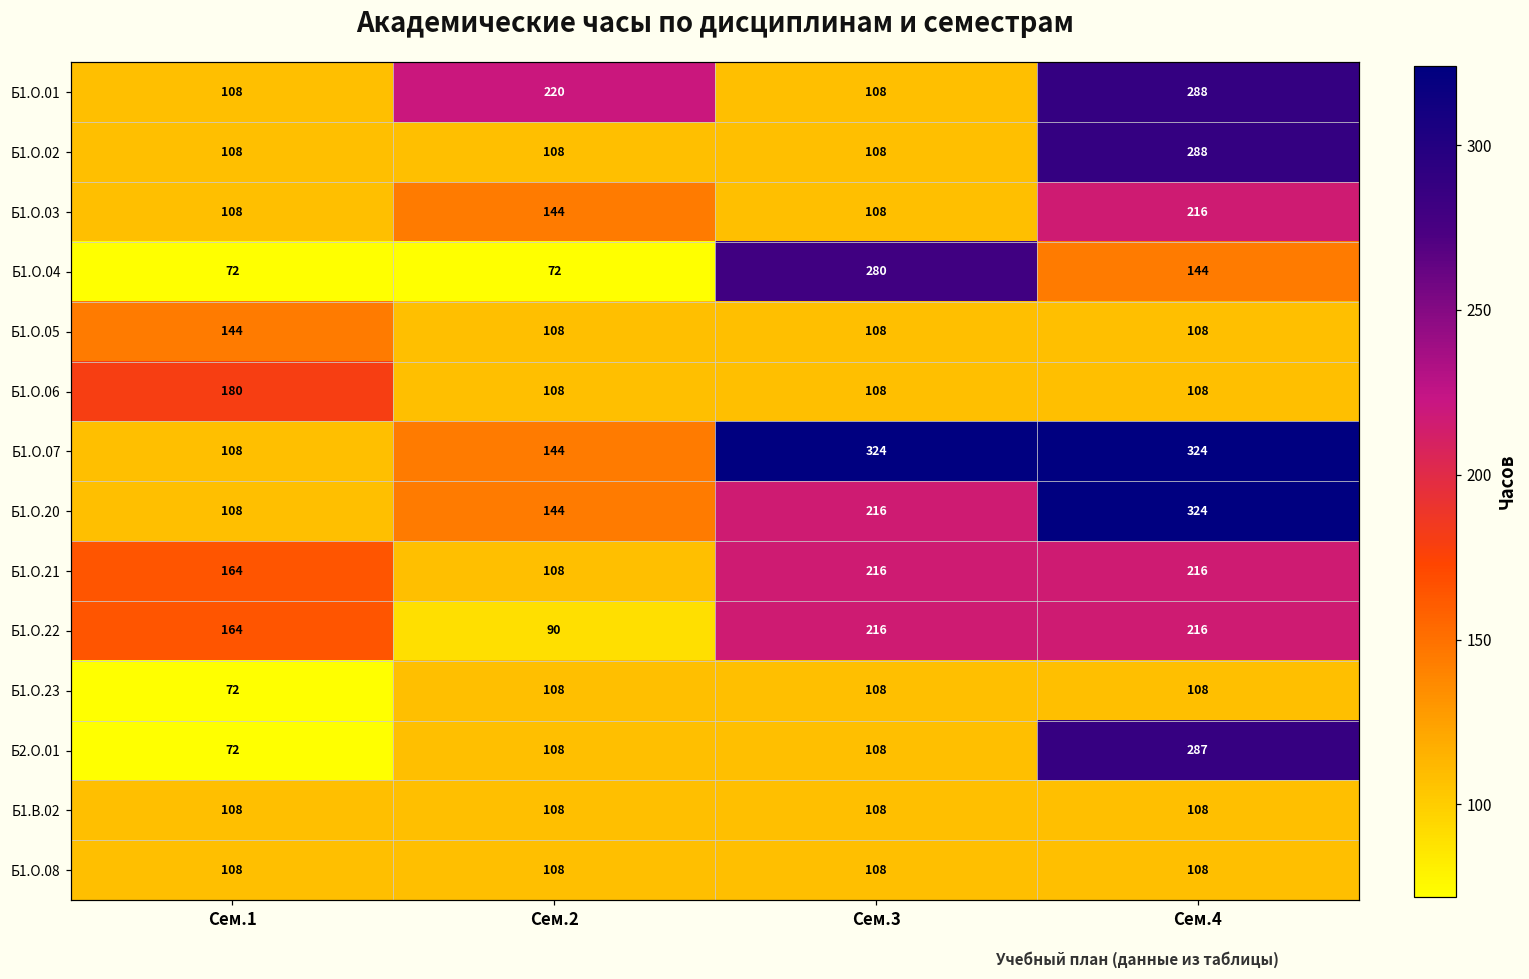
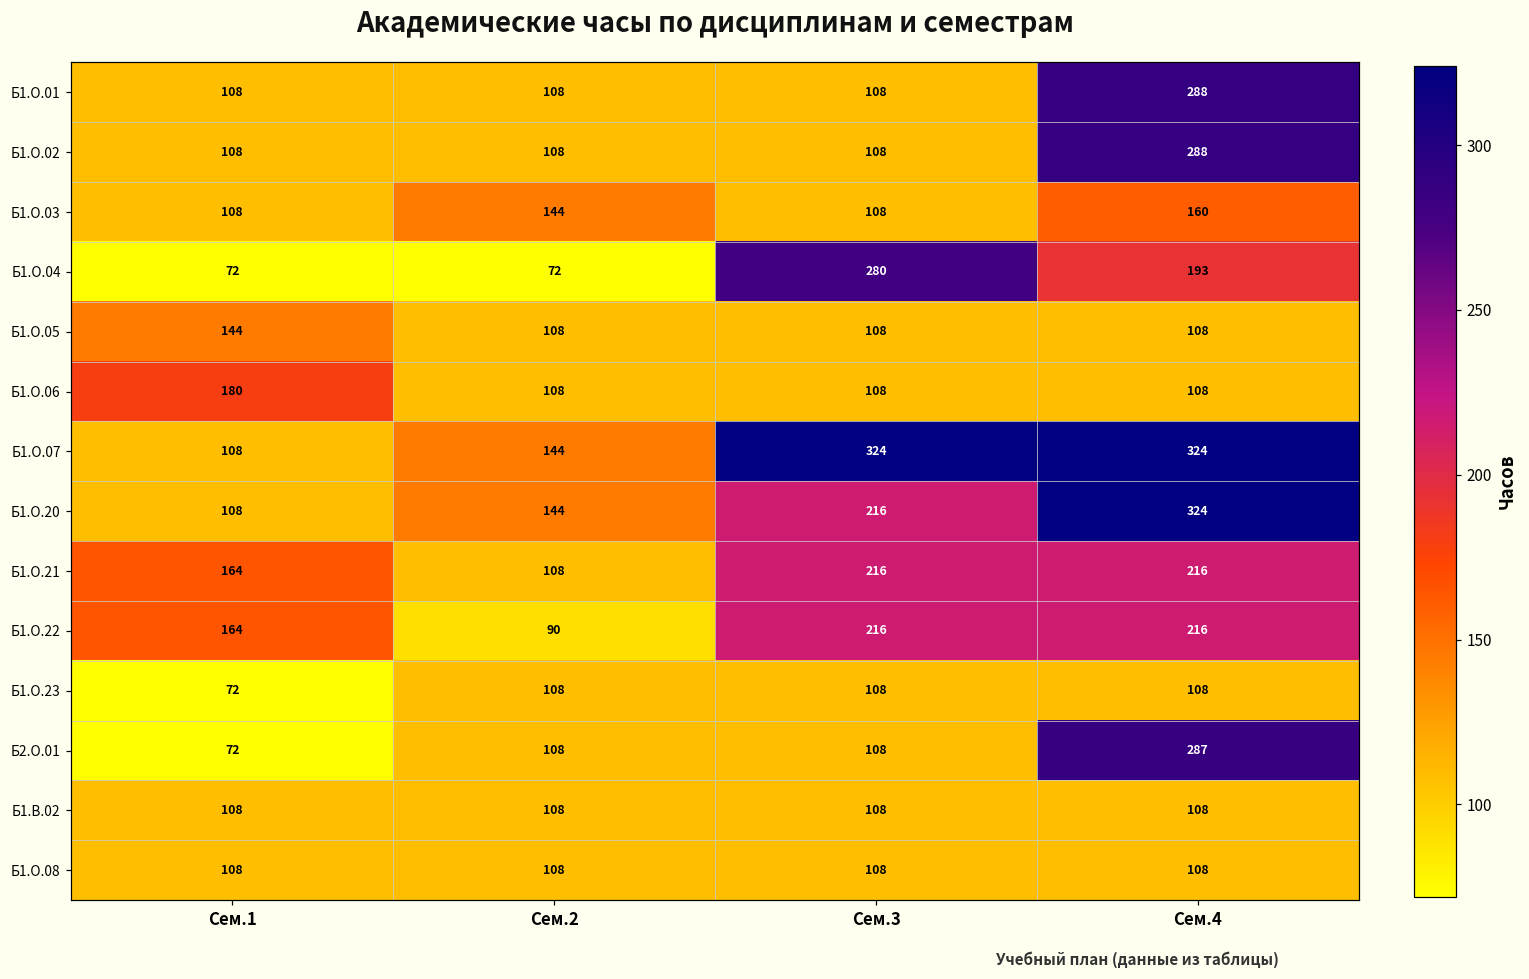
Б1.О.01, Сем.2: 220 -> 108
Б1.О.03, Сем.4: 216 -> 160
Б1.О.04, Сем.4: 144 -> 193
